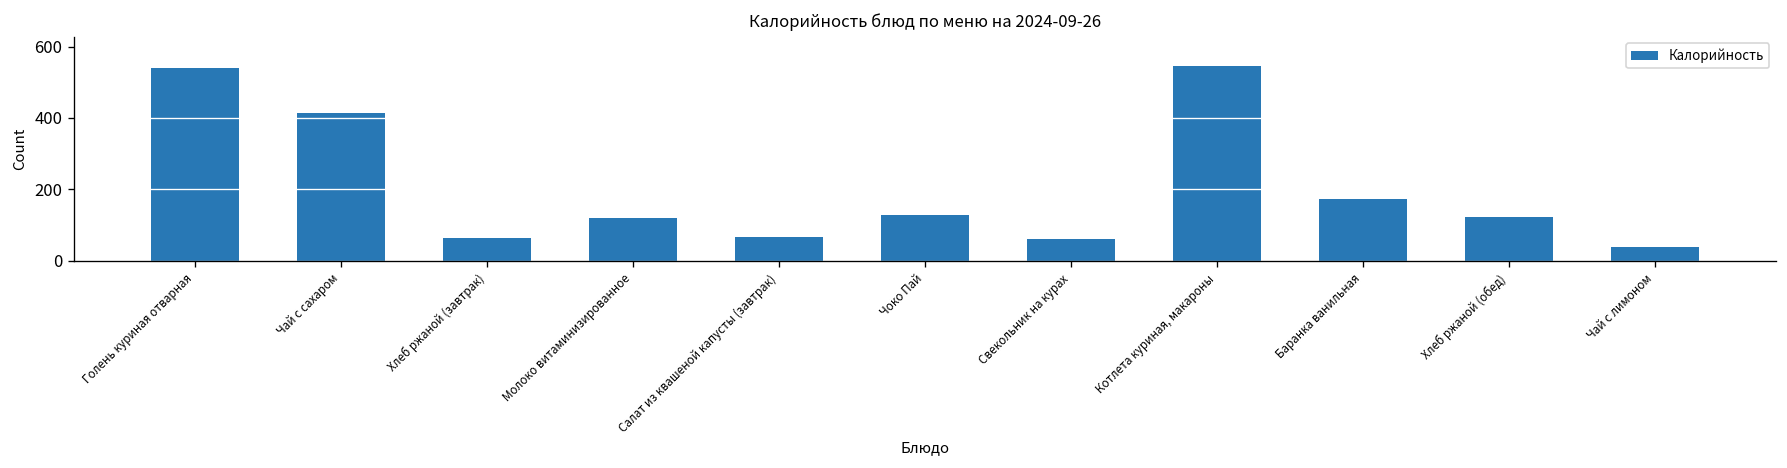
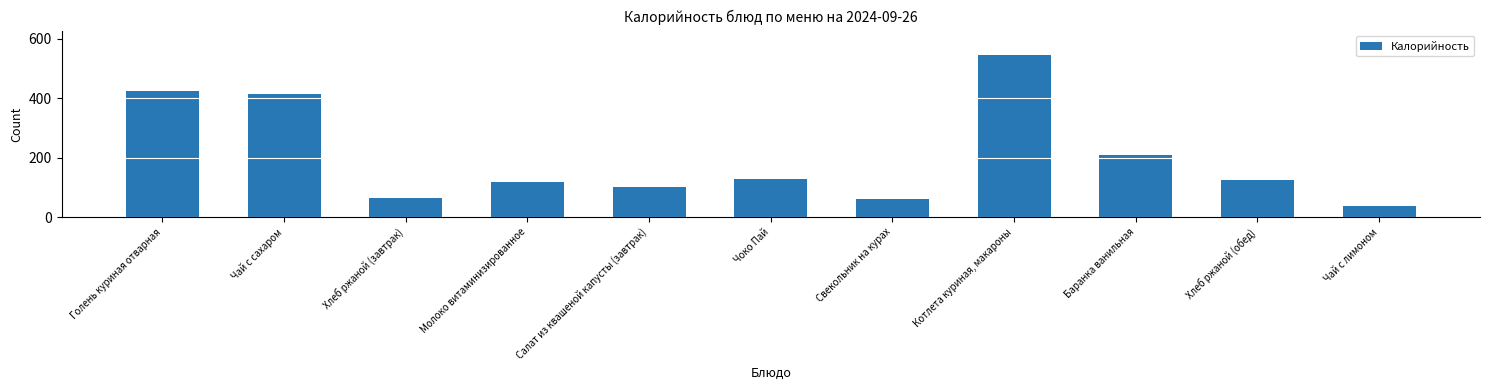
Голень куриная отварная: 540 -> 430
Салат из квашеной капусты (завтрак): 70 -> 100
Баранка ванильная: 170 -> 210
